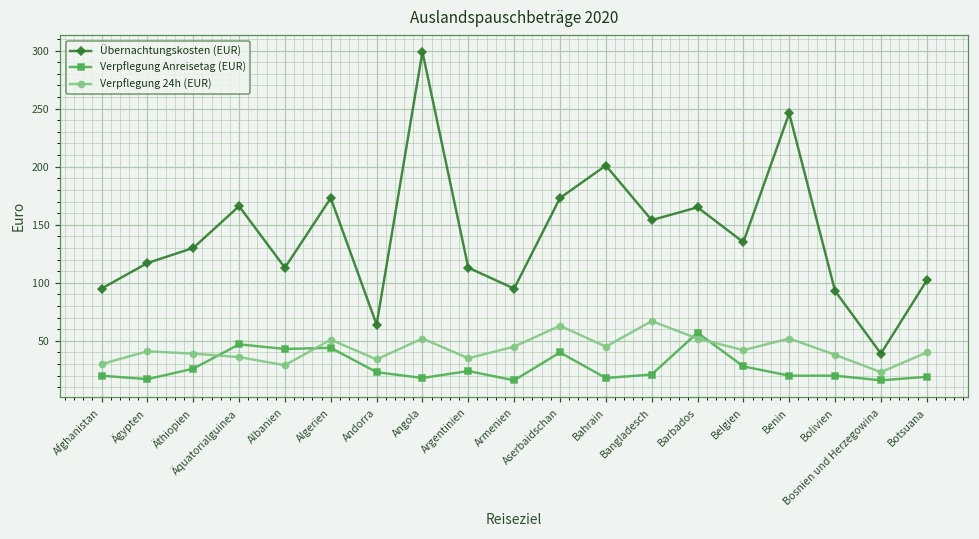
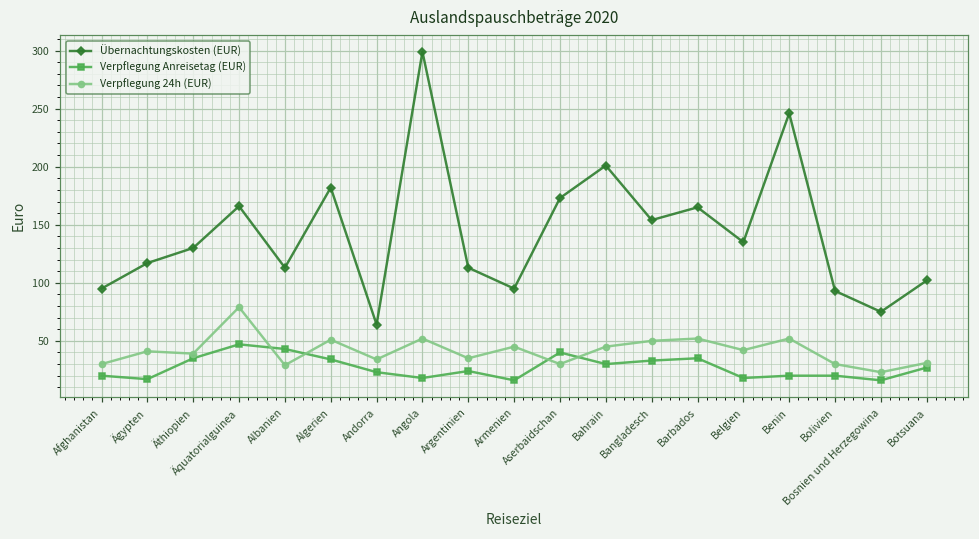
Verpflegung Anreisetag (EUR), Äthiopien: 26 -> 35
Verpflegung 24h (EUR), Äquatorialguinea: 36 -> 79
Übernachtungskosten (EUR), Algerien: 173 -> 182
Verpflegung Anreisetag (EUR), Algerien: 44 -> 34
Verpflegung 24h (EUR), Aserbaidschan: 63 -> 30
Verpflegung Anreisetag (EUR), Bahrain: 18 -> 30
Verpflegung Anreisetag (EUR), Bangladesch: 21 -> 33
Verpflegung 24h (EUR), Bangladesch: 67 -> 50
Verpflegung Anreisetag (EUR), Barbados: 57 -> 35
Verpflegung Anreisetag (EUR), Belgien: 28 -> 18
Verpflegung 24h (EUR), Bolivien: 38 -> 30
Übernachtungskosten (EUR), Bosnien und Herzegowina: 39 -> 75
Verpflegung Anreisetag (EUR), Botsuana: 19 -> 27
Verpflegung 24h (EUR), Botsuana: 40 -> 31
